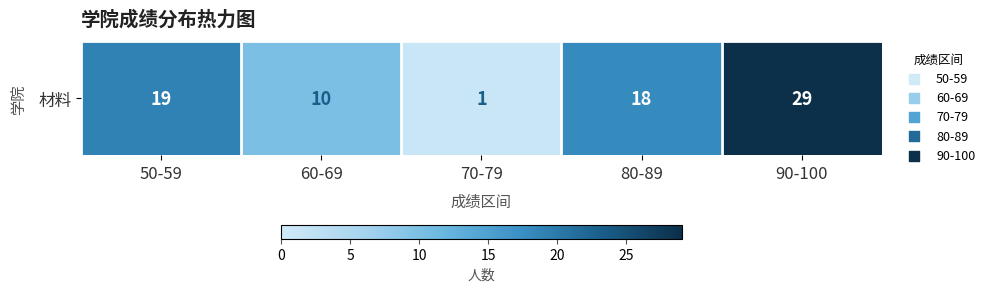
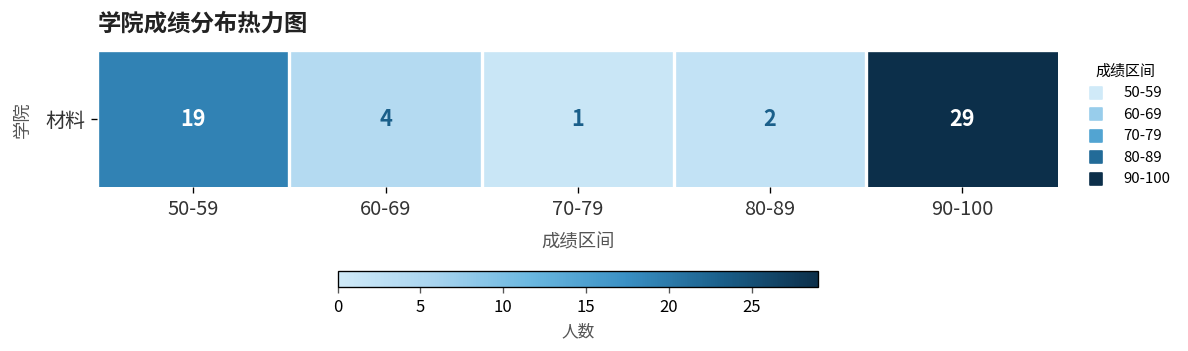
材料, 60-69: 10 -> 4
材料, 80-89: 18 -> 2
